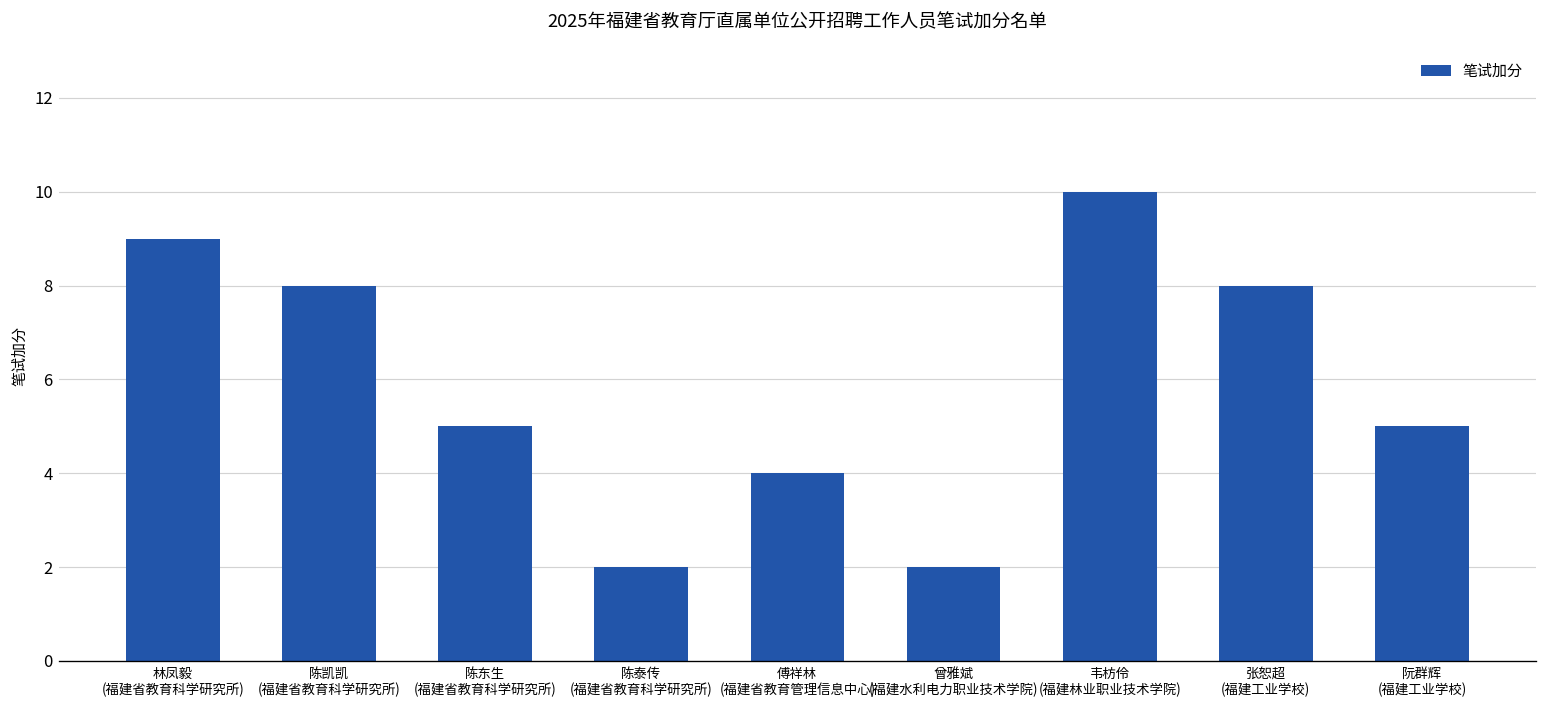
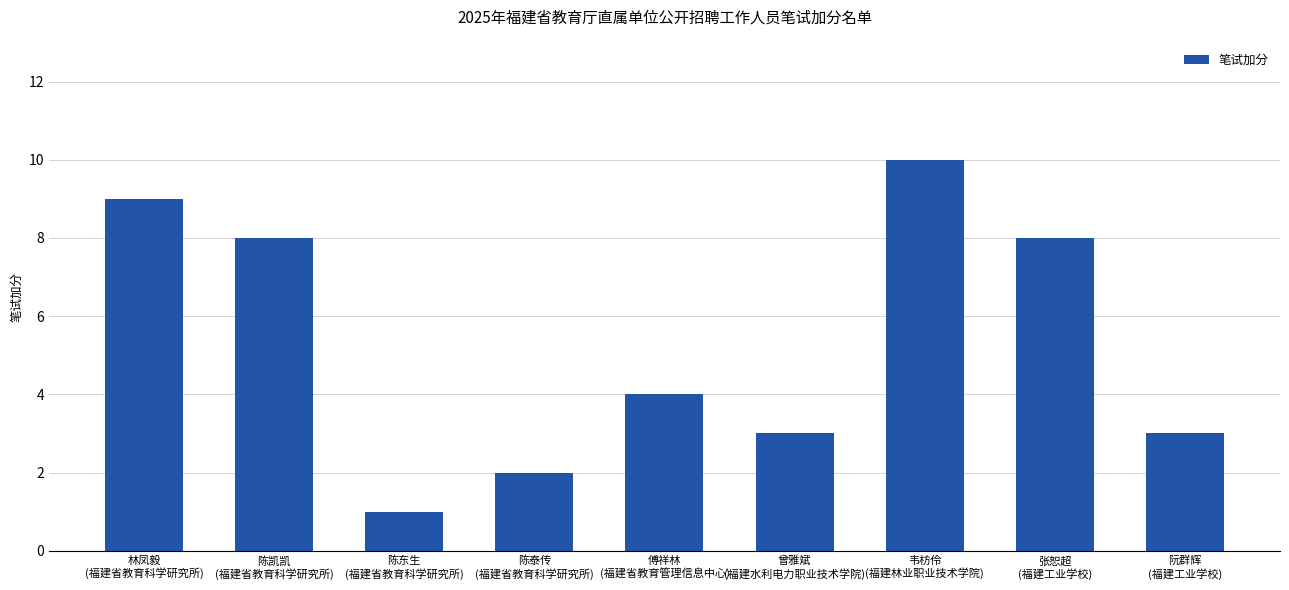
陈东生 (福建省教育科学研究所): 5 -> 1
曾雅斌 (福建水利电力职业技术学院): 2 -> 3
阮群辉 (福建工业学校): 5 -> 3
